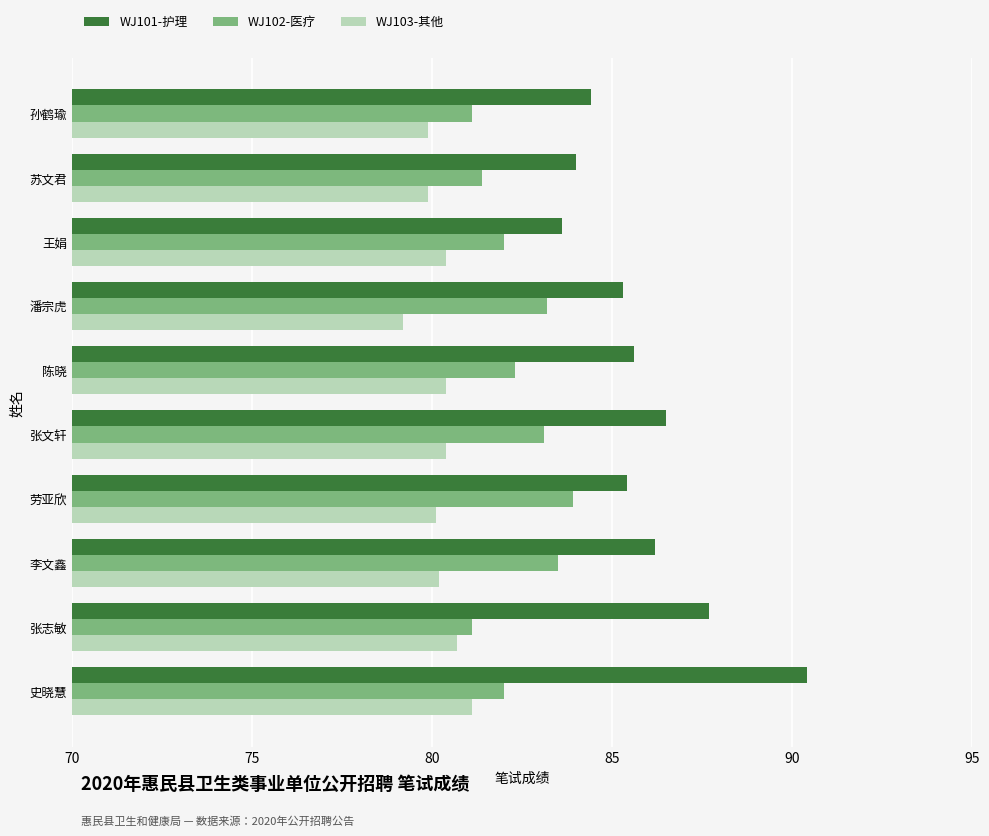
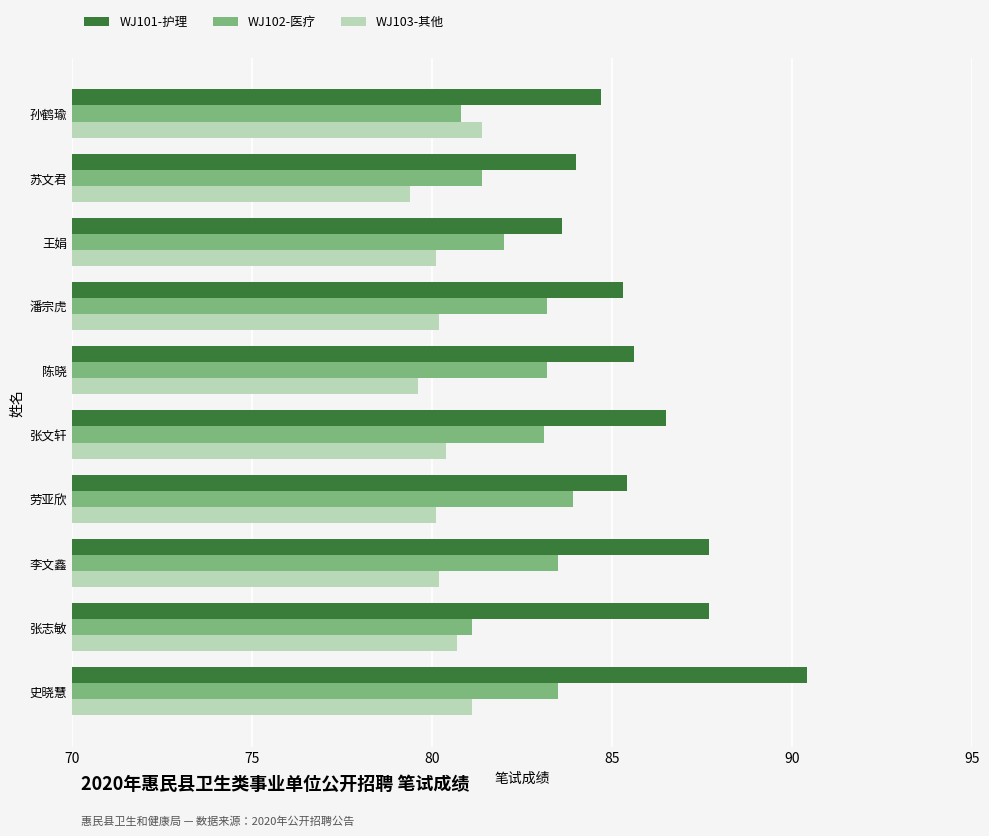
WJ101-护理, 孙鹤瑜: 84.4 -> 84.7
WJ102-医疗, 孙鹤瑜: 81.1 -> 80.8
WJ103-其他, 孙鹤瑜: 79.9 -> 81.4
WJ103-其他, 苏文君: 79.9 -> 79.4
WJ103-其他, 王娟: 80.4 -> 80.1
WJ103-其他, 潘宗虎: 79.2 -> 80.2
WJ102-医疗, 陈晓: 82.3 -> 83.2
WJ103-其他, 陈晓: 80.4 -> 79.6
WJ101-护理, 李文鑫: 86.2 -> 87.7
WJ102-医疗, 史晓慧: 82.0 -> 83.5
